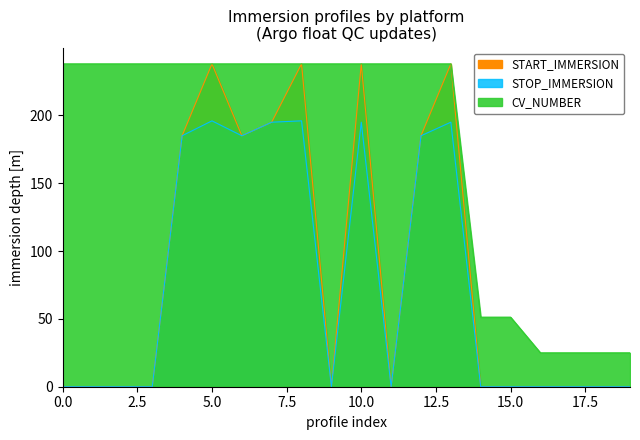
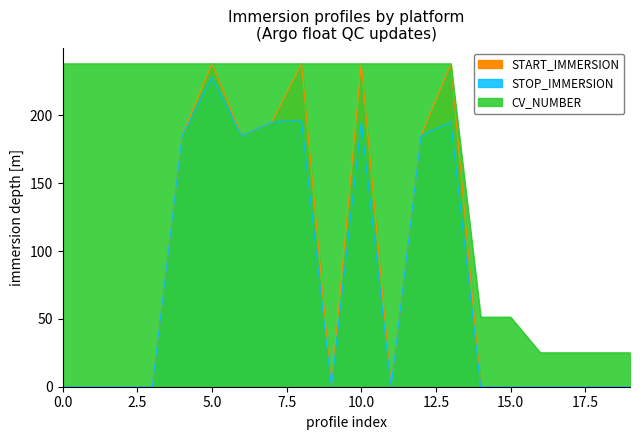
STOP_IMMERSION, 5.0: 196 -> 228
